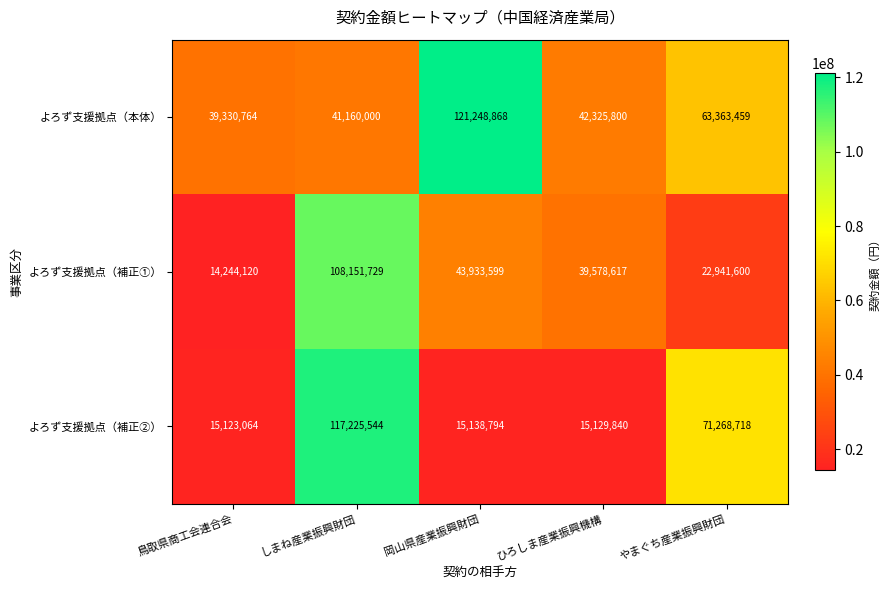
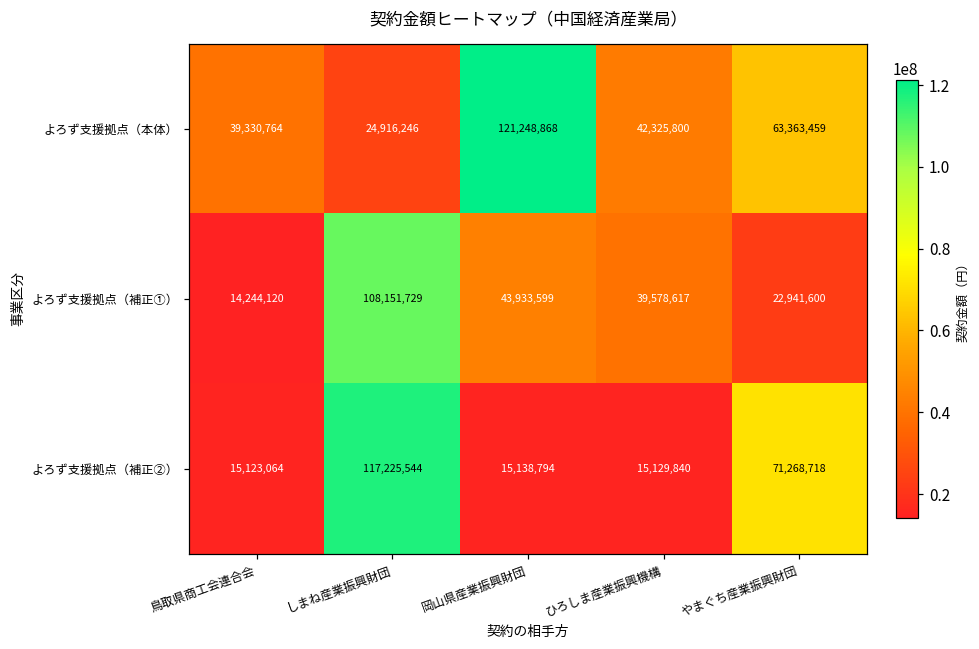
よろず支援拠点（本体）, しまね産業振興財団: 41,160,000 -> 24,916,246
